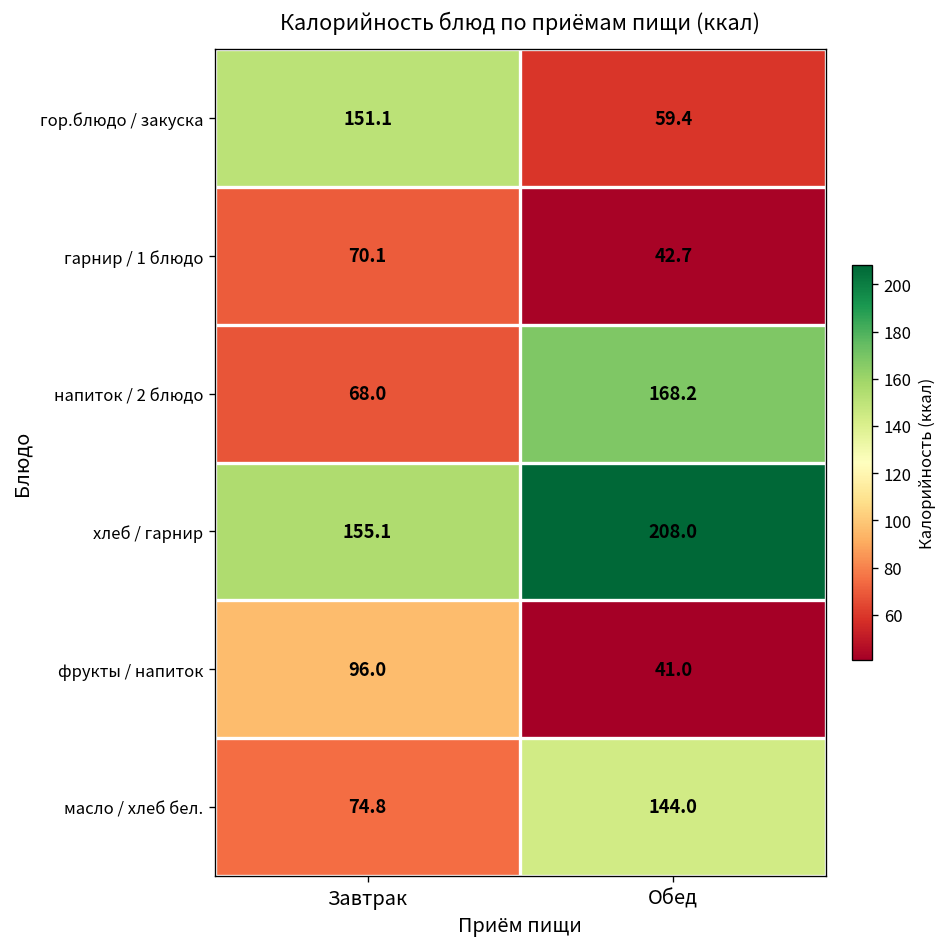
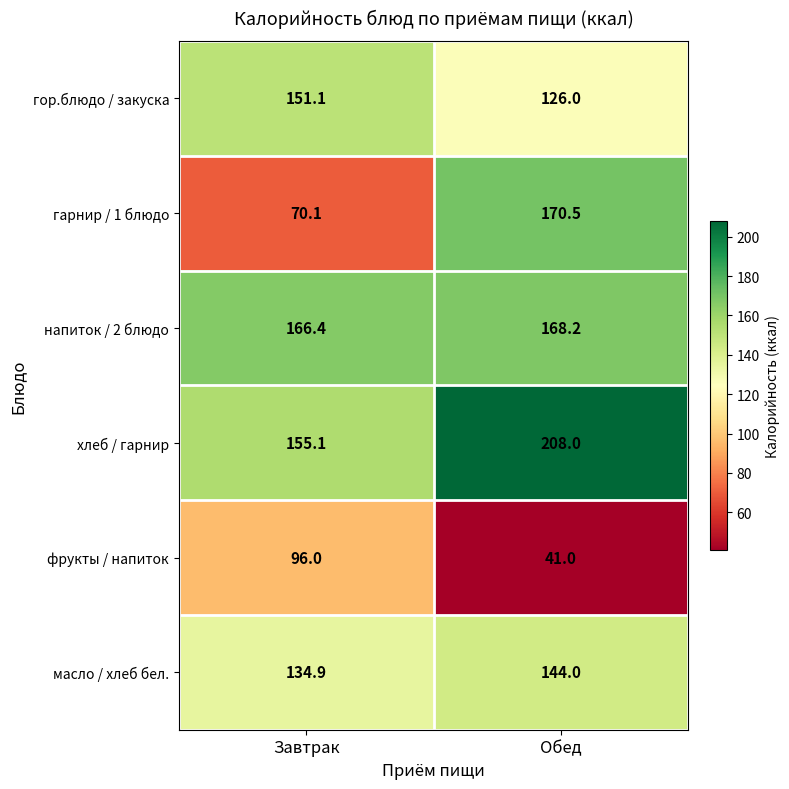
гор.блюдо / закуска, Обед: 59.4 -> 126.0
гарнир / 1 блюдо, Обед: 42.7 -> 170.5
напиток / 2 блюдо, Завтрак: 68.0 -> 166.4
масло / хлеб бел., Завтрак: 74.8 -> 134.9
